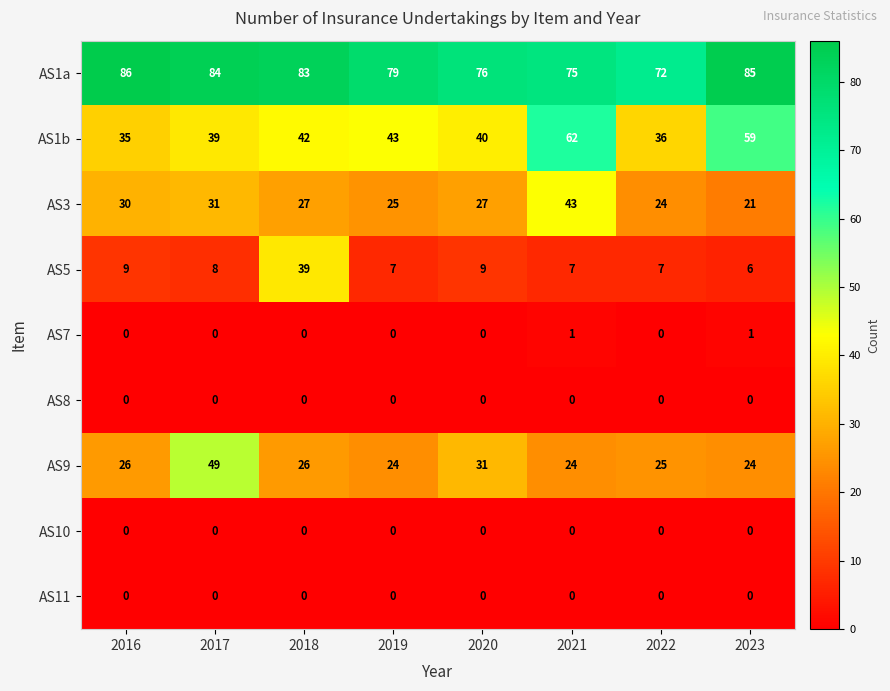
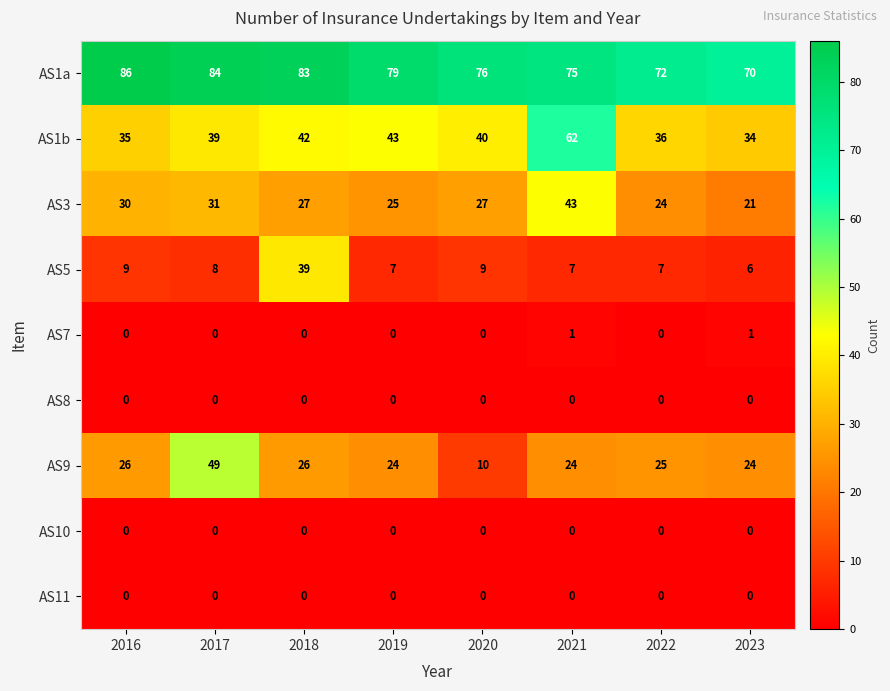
AS1a, 2023: 85 -> 70
AS1b, 2023: 59 -> 34
AS9, 2020: 31 -> 10
